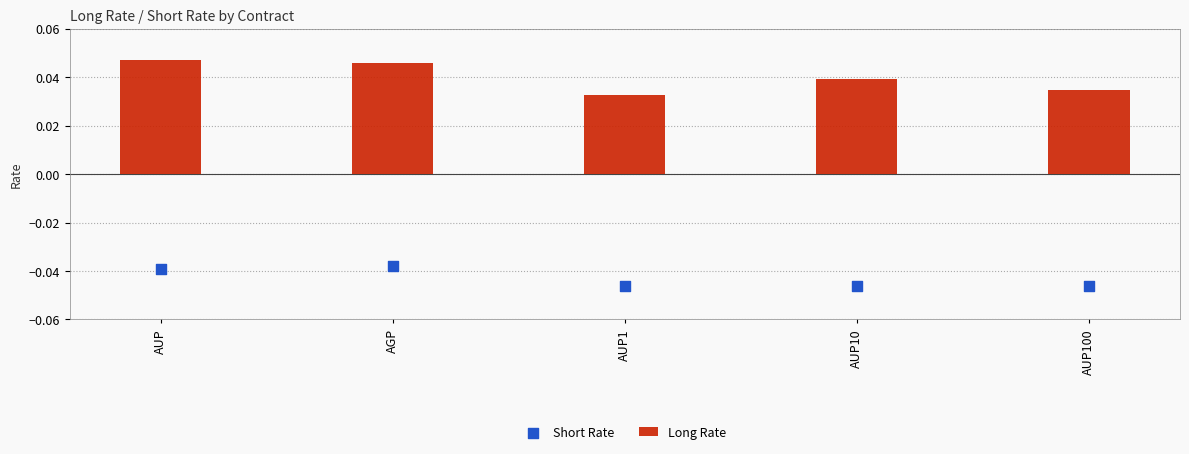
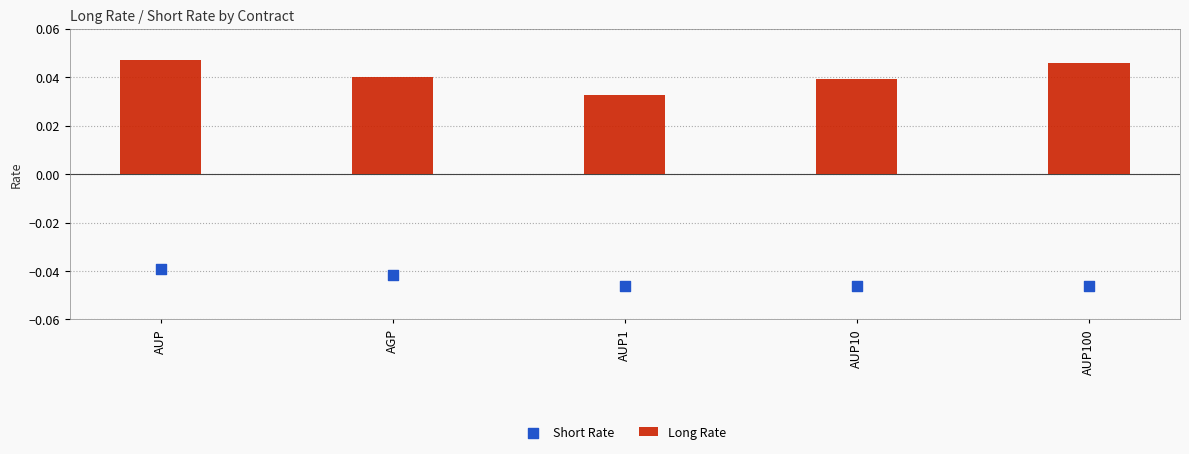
Long Rate, AGP: 0.046 -> 0.040
Short Rate, AGP: -0.038 -> -0.042
Long Rate, AUP100: 0.035 -> 0.046
